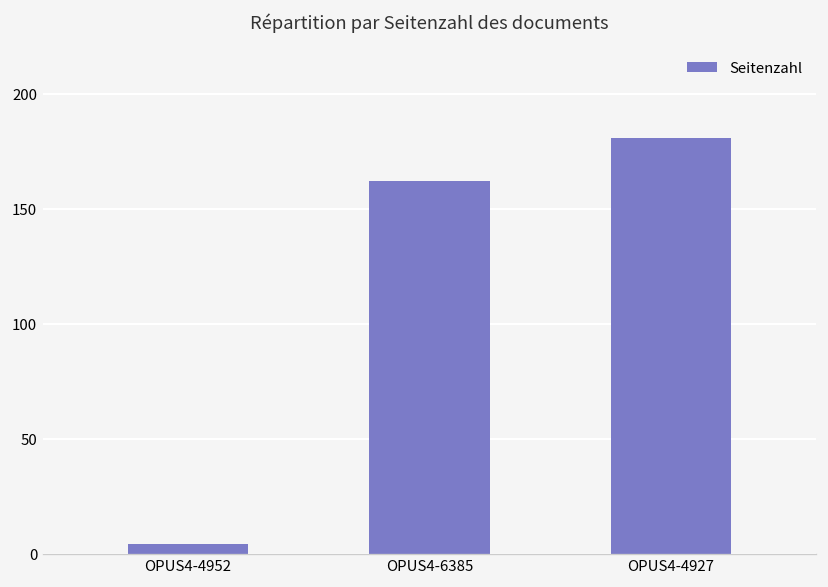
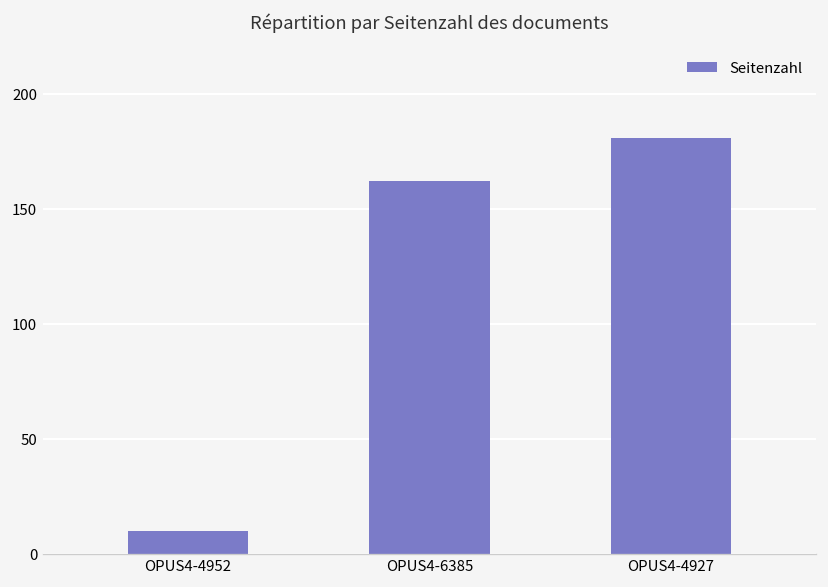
OPUS4-4952: 4 -> 10
